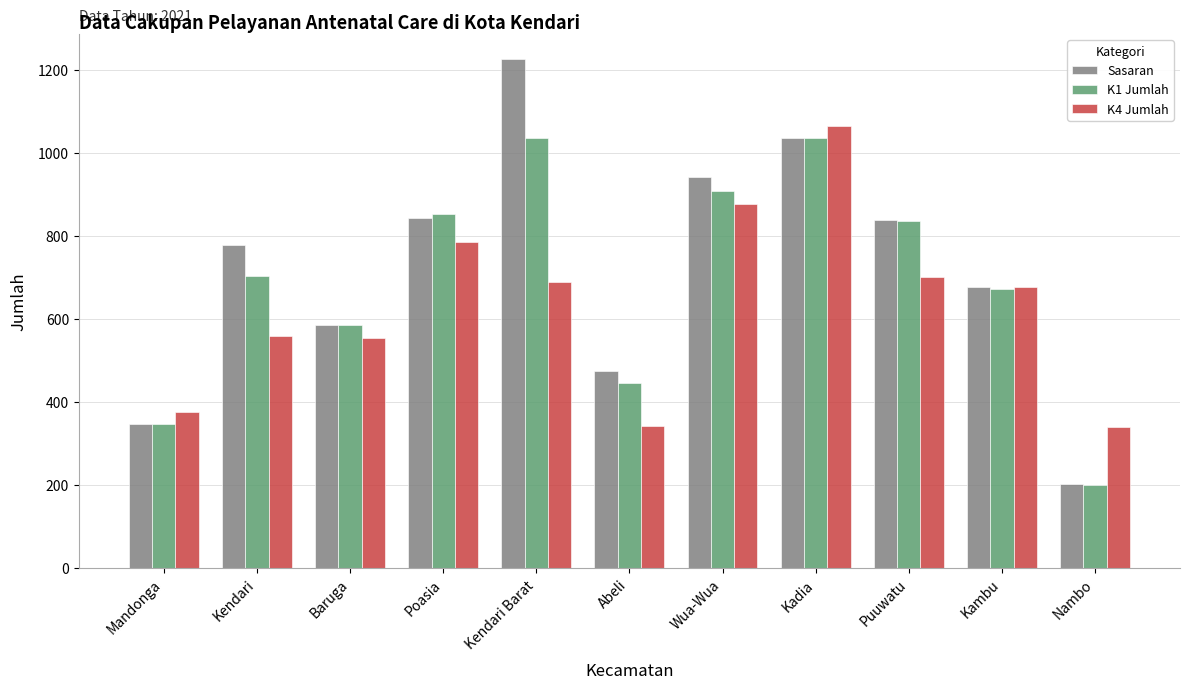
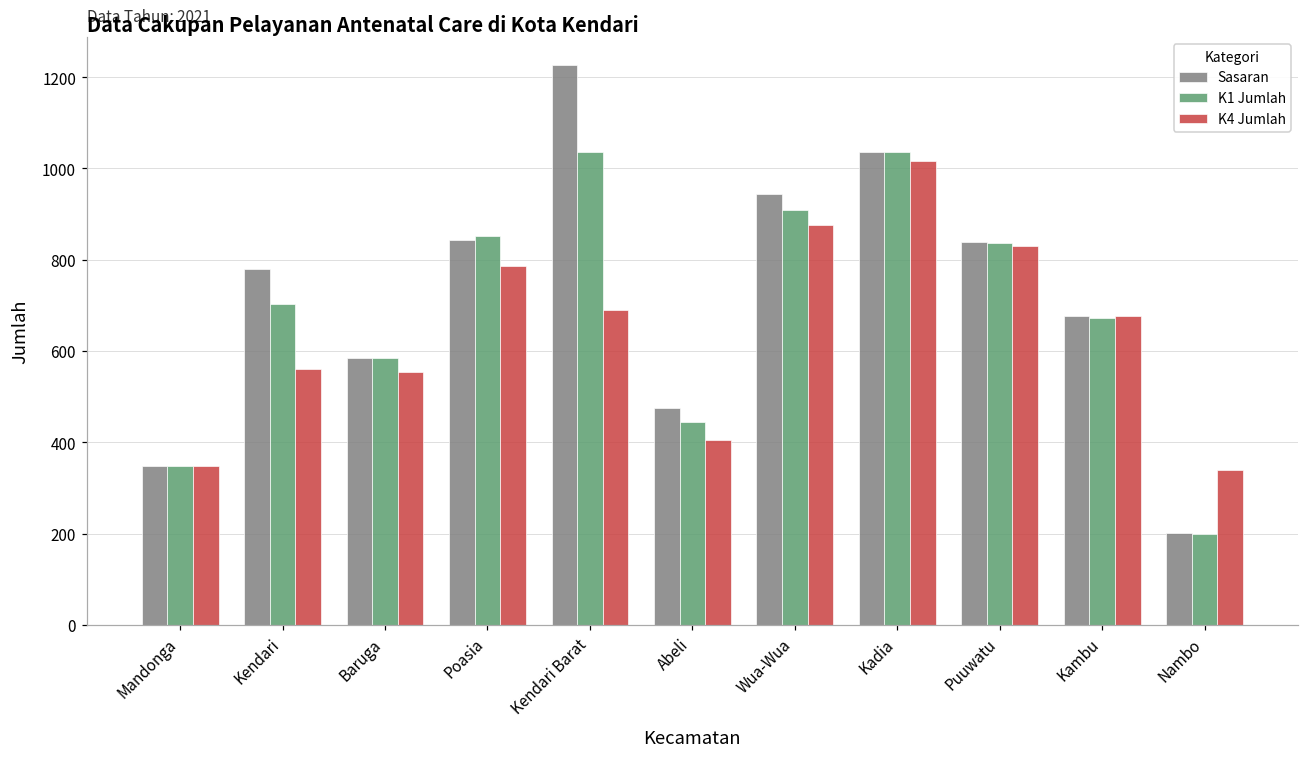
K4 Jumlah, Mandonga: 380 -> 350
K4 Jumlah, Abeli: 340 -> 400
K4 Jumlah, Kadia: 1070 -> 1020
K4 Jumlah, Puuwatu: 700 -> 830
